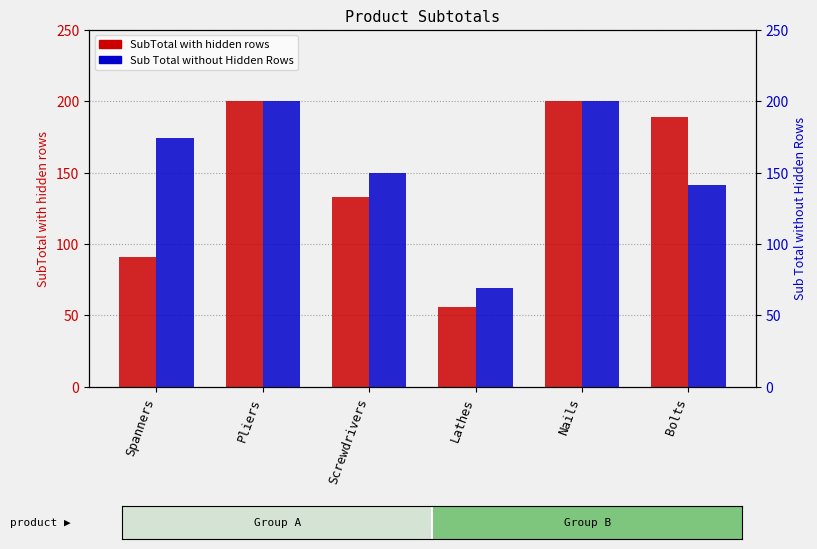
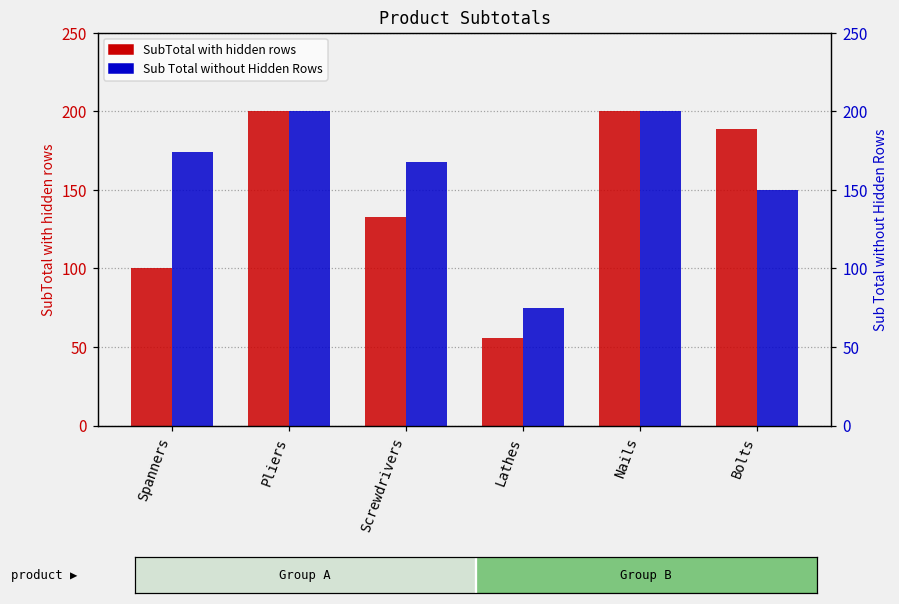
Product Subtotals, SubTotal with hidden rows, Spanners: 91 -> 100
Product Subtotals, Sub Total without Hidden Rows, Screwdrivers: 150 -> 168
Product Subtotals, Sub Total without Hidden Rows, Lathes: 69 -> 75
Product Subtotals, Sub Total without Hidden Rows, Bolts: 141 -> 150
